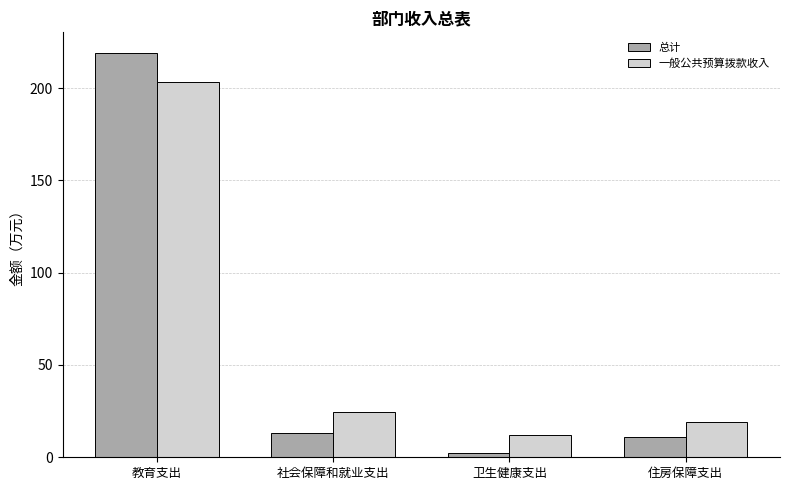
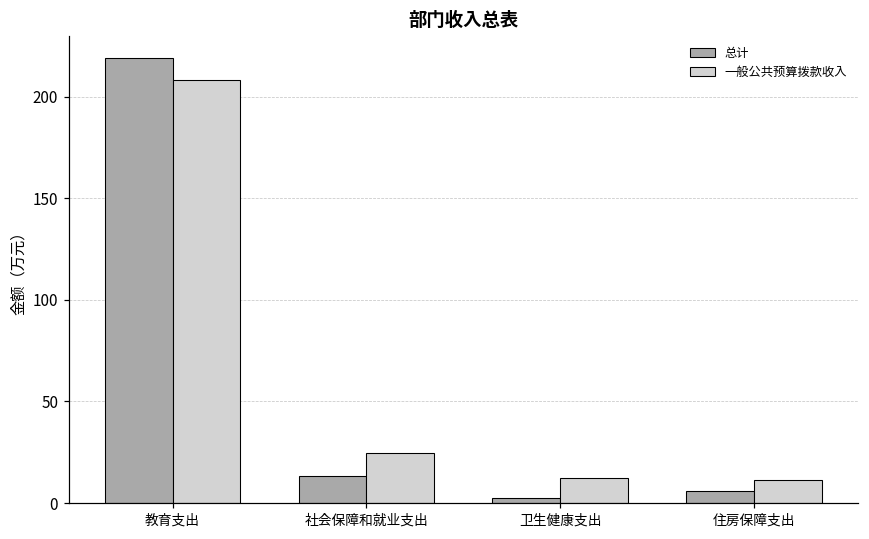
一般公共预算拨款收入, 教育支出: 203 -> 209
总计, 住房保障支出: 11 -> 6
一般公共预算拨款收入, 住房保障支出: 19 -> 11
